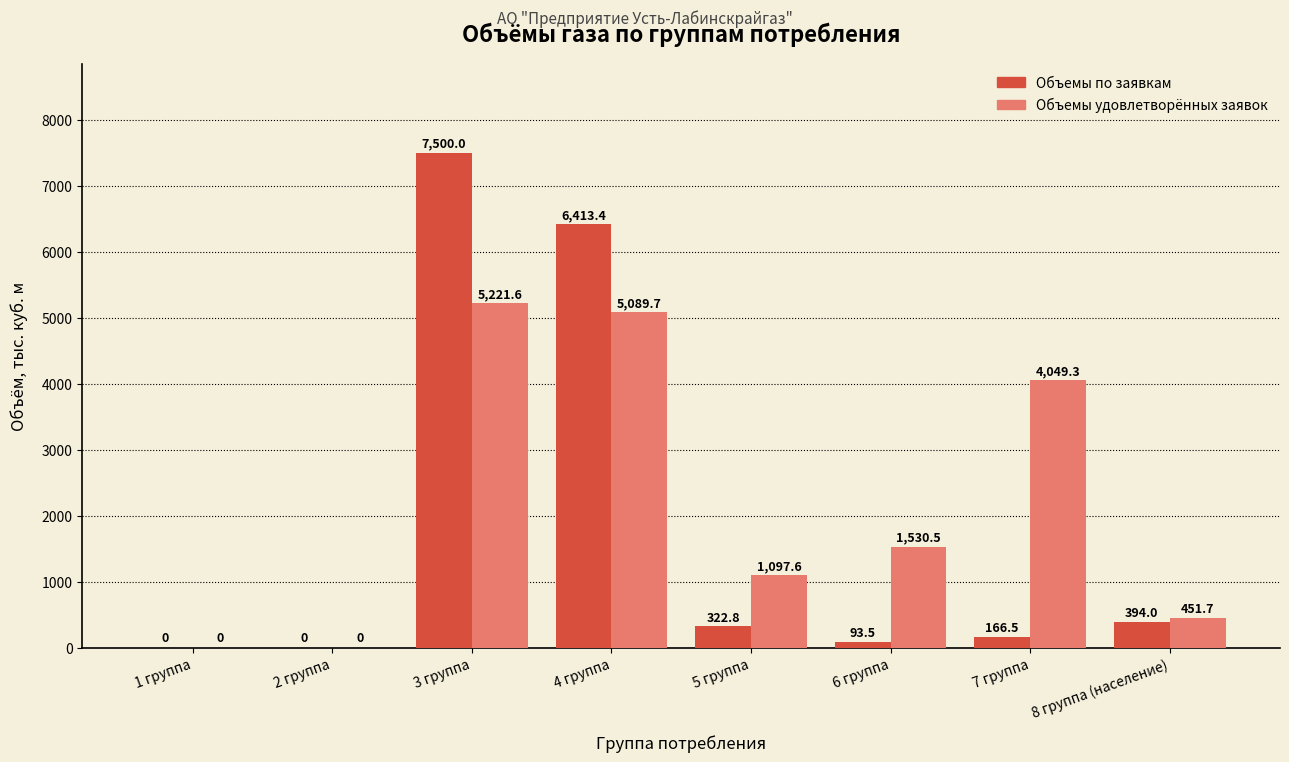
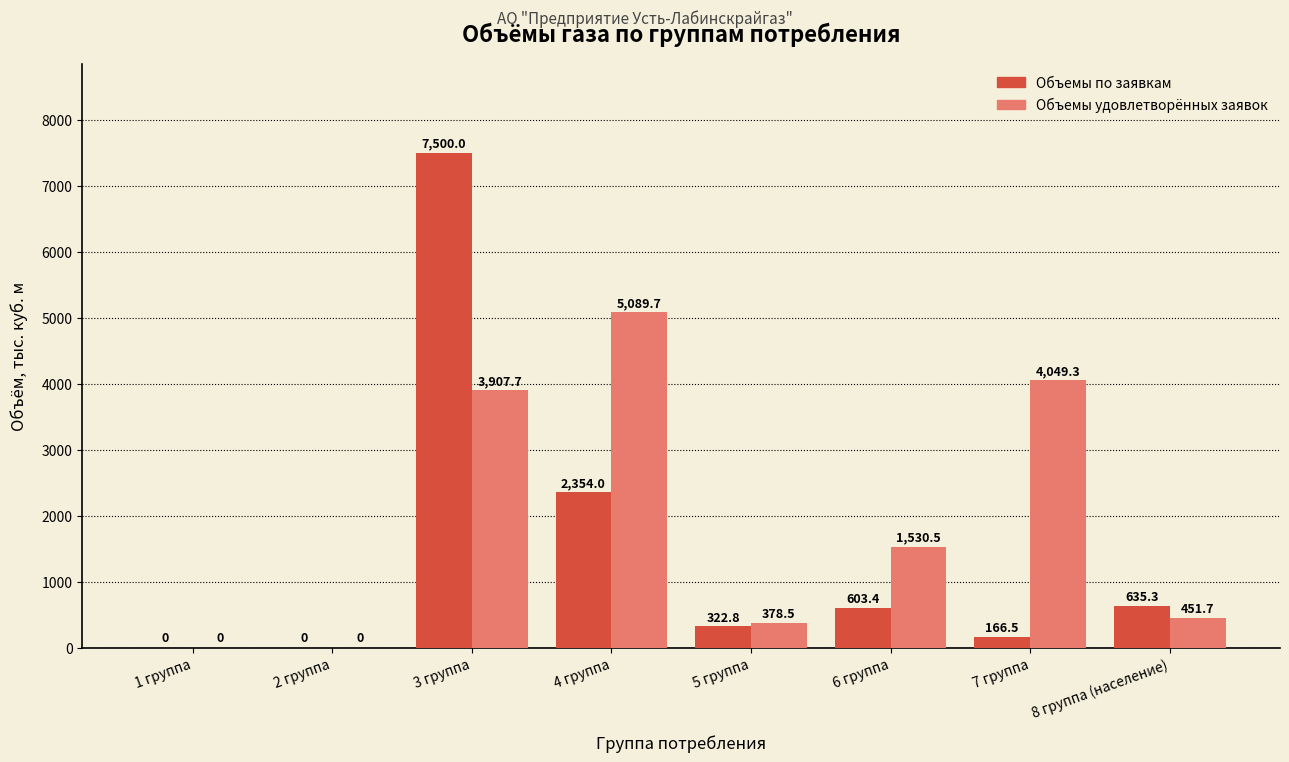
Объемы удовлетворённых заявок, 3 группа: 5,221.6 -> 3,907.7
Объемы по заявкам, 4 группа: 6,413.4 -> 2,354.0
Объемы удовлетворённых заявок, 5 группа: 1,097.6 -> 378.5
Объемы по заявкам, 6 группа: 93.5 -> 603.4
Объемы по заявкам, 8 группа (население): 394.0 -> 635.3
